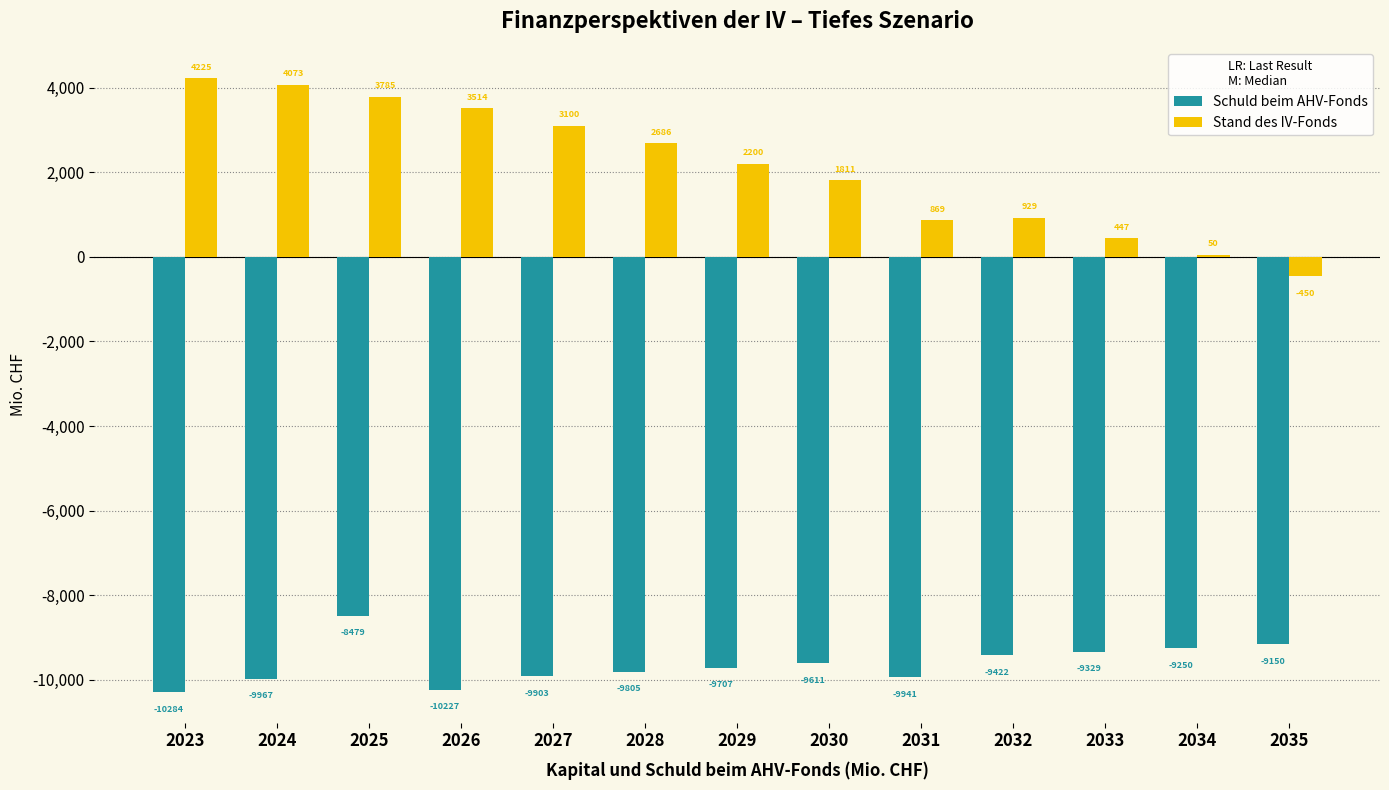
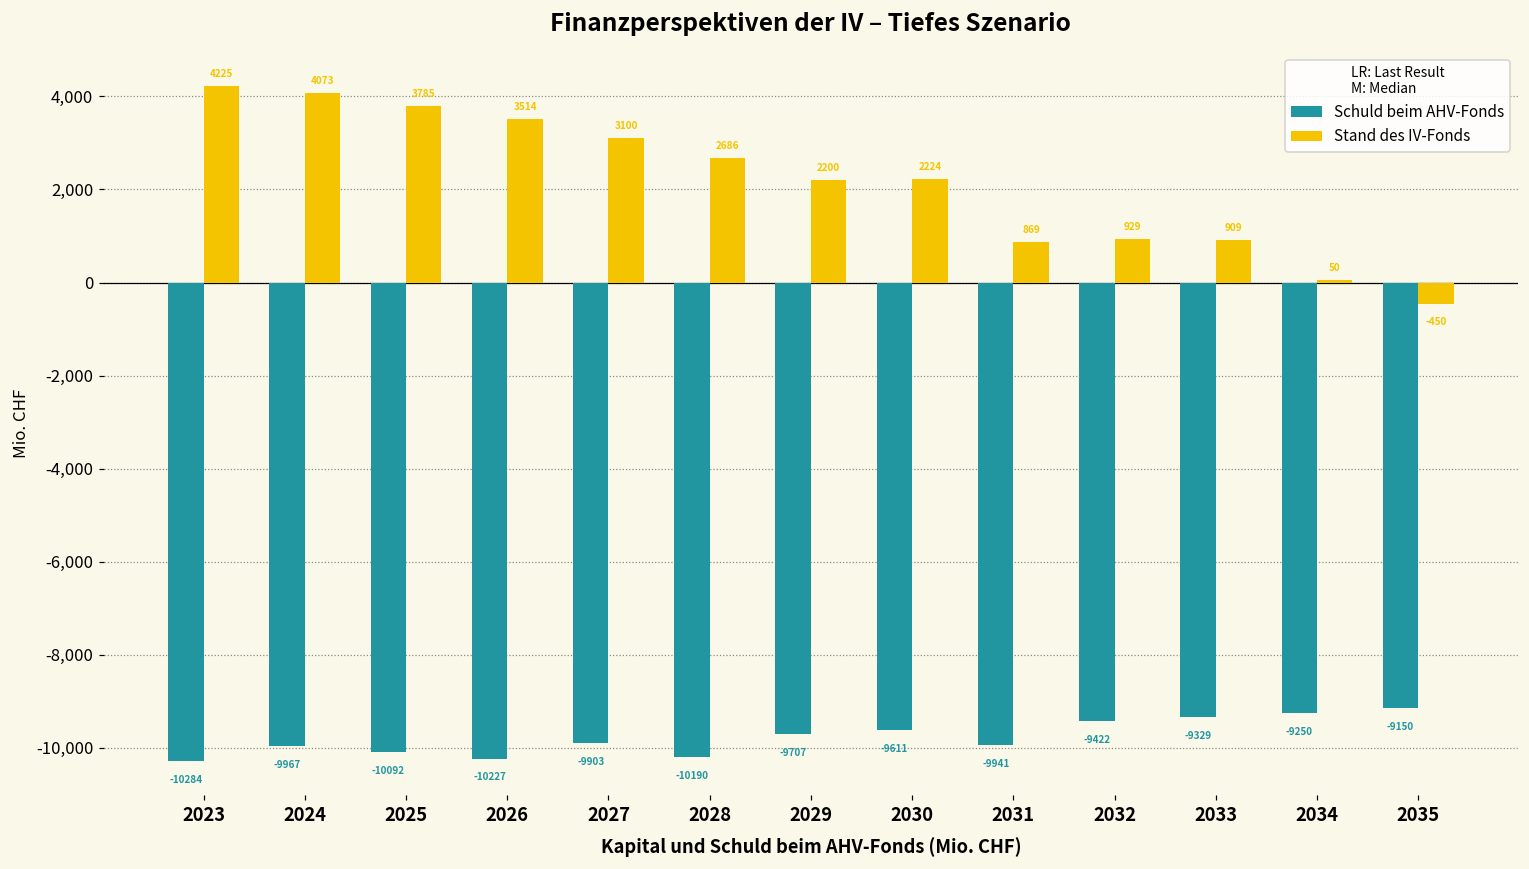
Schuld beim AHV-Fonds, 2025: -8479 -> -10092
Schuld beim AHV-Fonds, 2028: -9805 -> -10190
Stand des IV-Fonds, 2030: 1811 -> 2224
Stand des IV-Fonds, 2033: 447 -> 909
